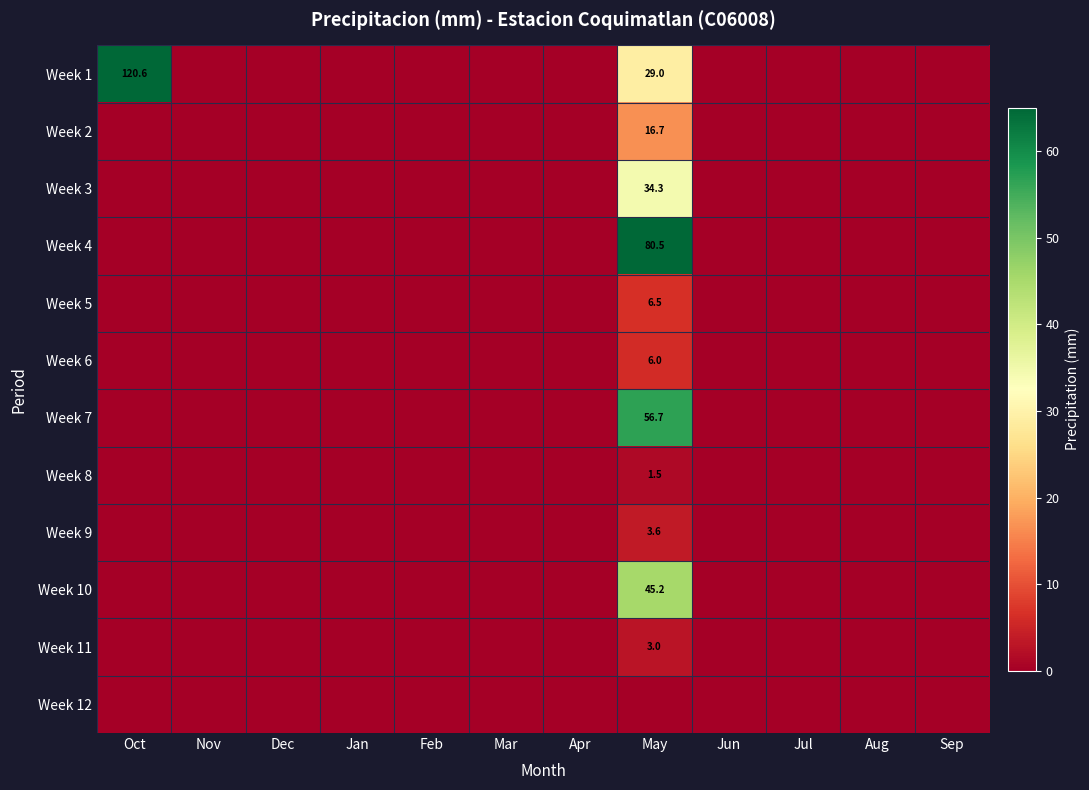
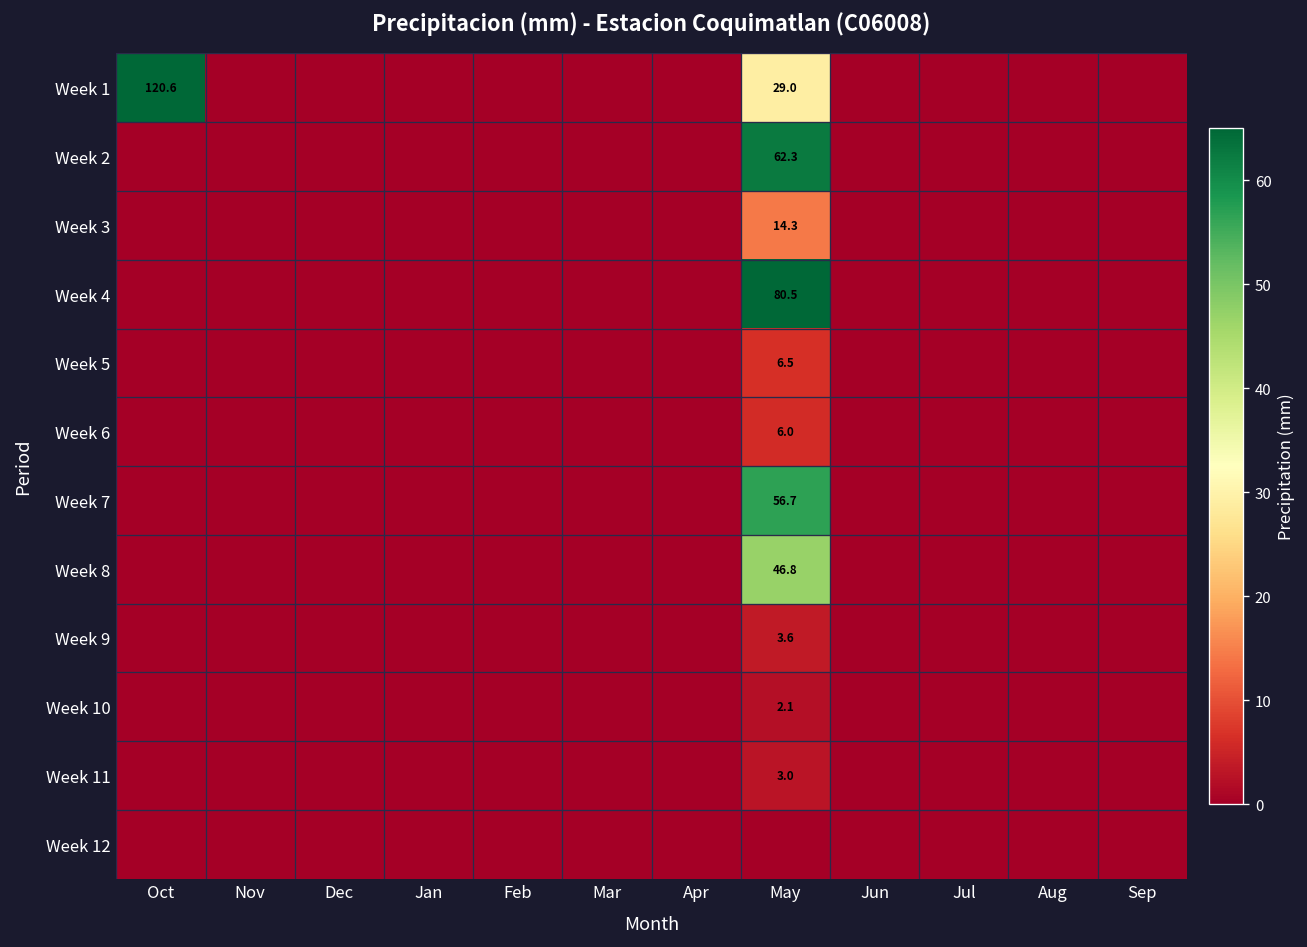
Week 2, May: 16.7 -> 62.3
Week 3, May: 34.3 -> 14.3
Week 8, May: 1.5 -> 46.8
Week 10, May: 45.2 -> 2.1
